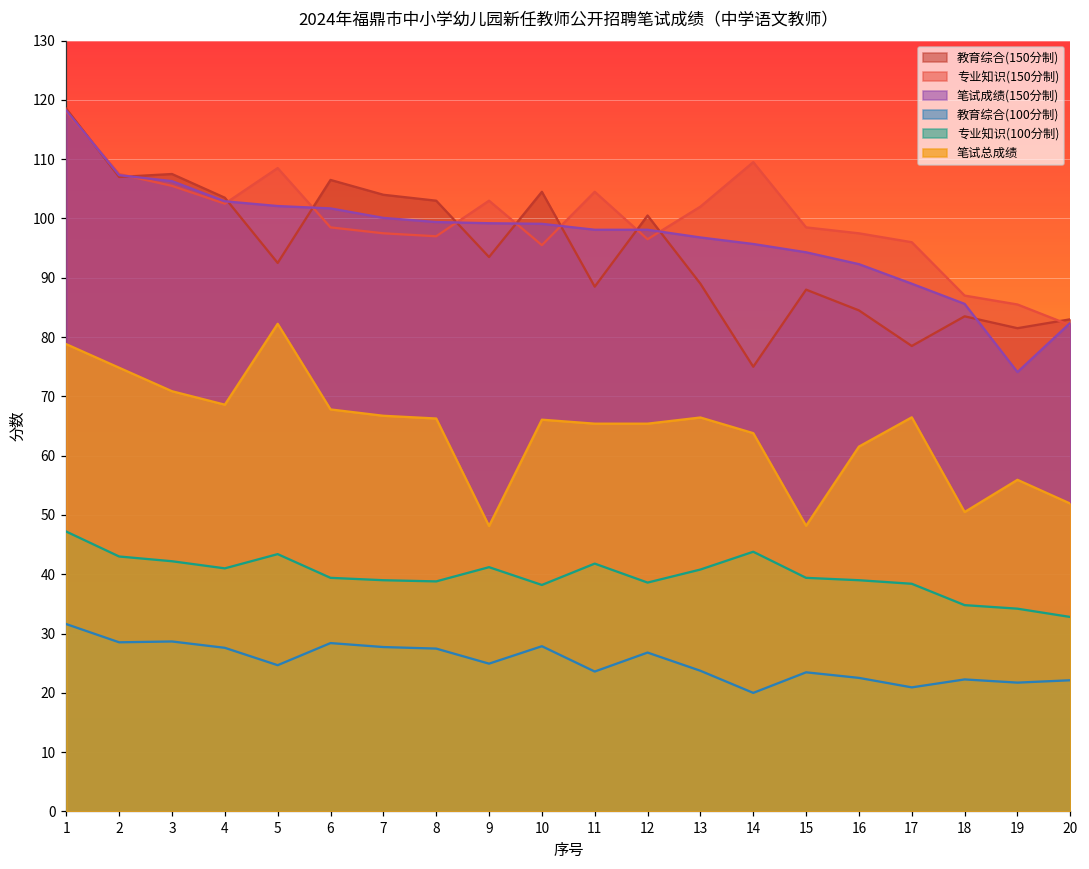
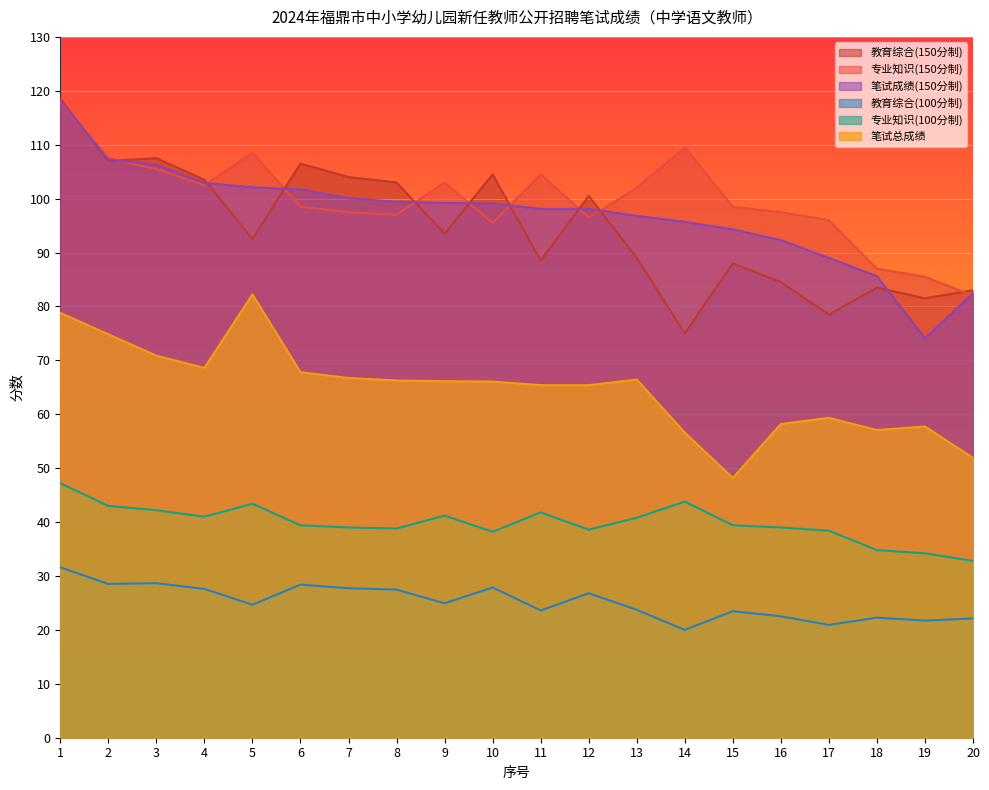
笔试总成绩, 9: 48 -> 66
笔试总成绩, 14: 64 -> 57
笔试总成绩, 16: 62 -> 58
笔试总成绩, 17: 66 -> 59
笔试总成绩, 18: 51 -> 57
笔试总成绩, 19: 56 -> 58
